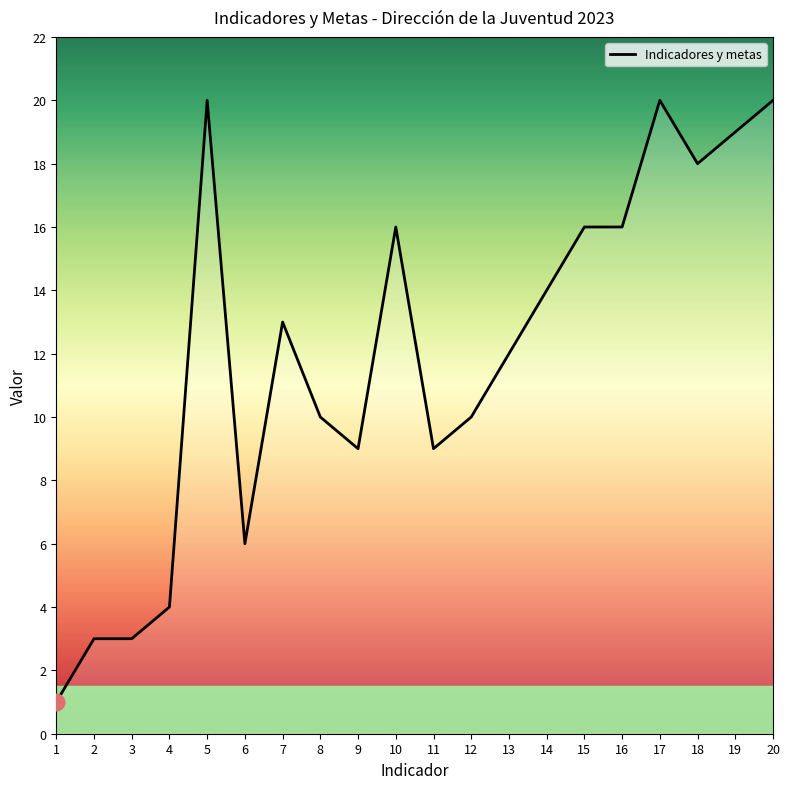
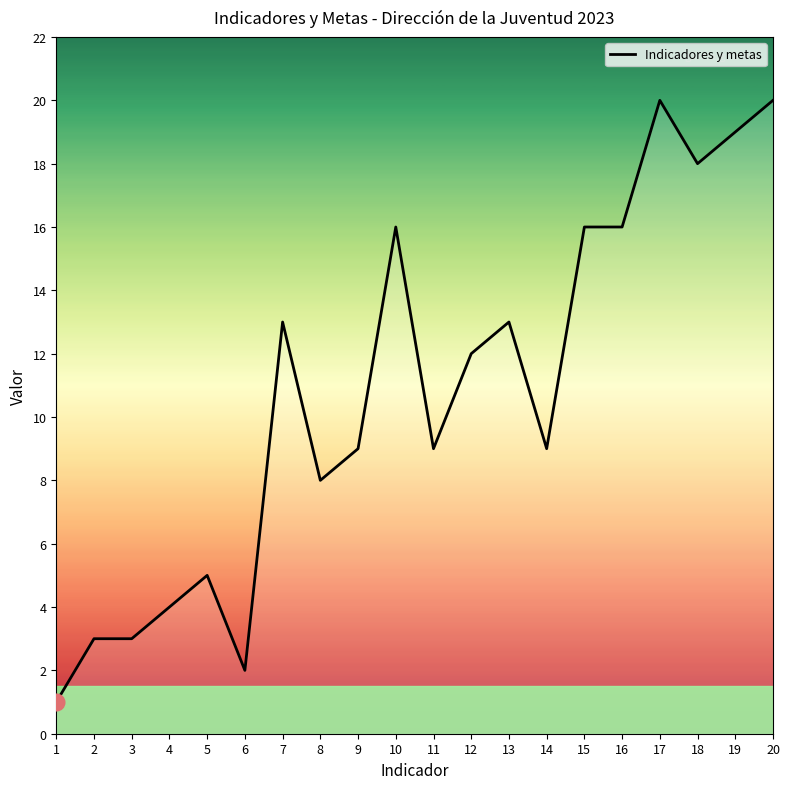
Indicadores y metas, 5: 20 -> 5
Indicadores y metas, 6: 6 -> 2
Indicadores y metas, 8: 10 -> 8
Indicadores y metas, 12: 10 -> 12
Indicadores y metas, 13: 12 -> 13
Indicadores y metas, 14: 14 -> 9
